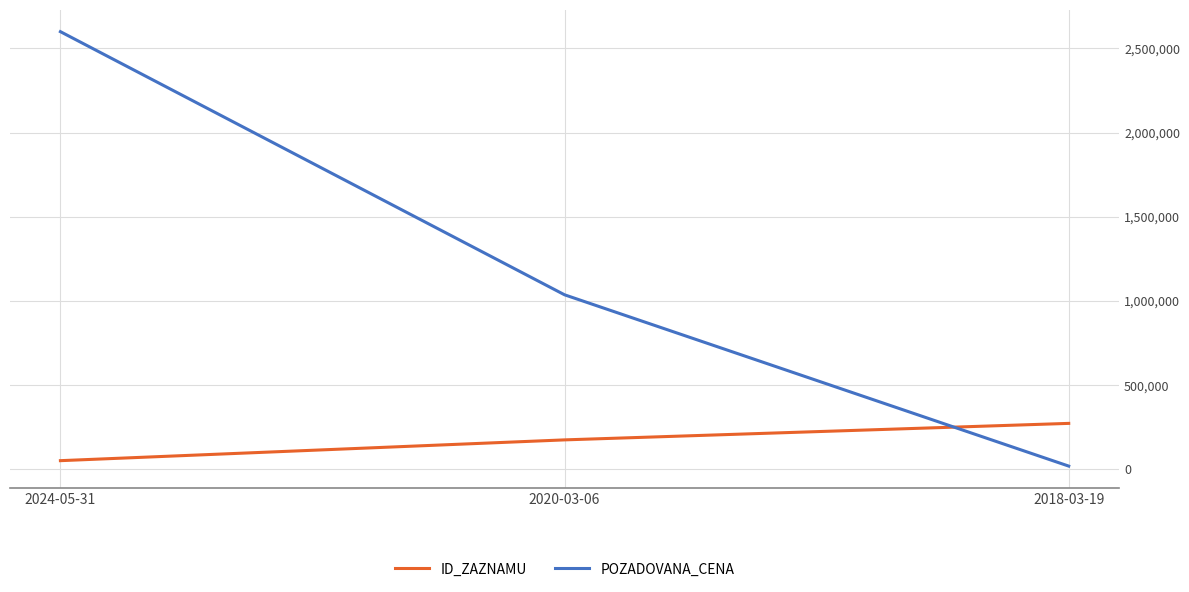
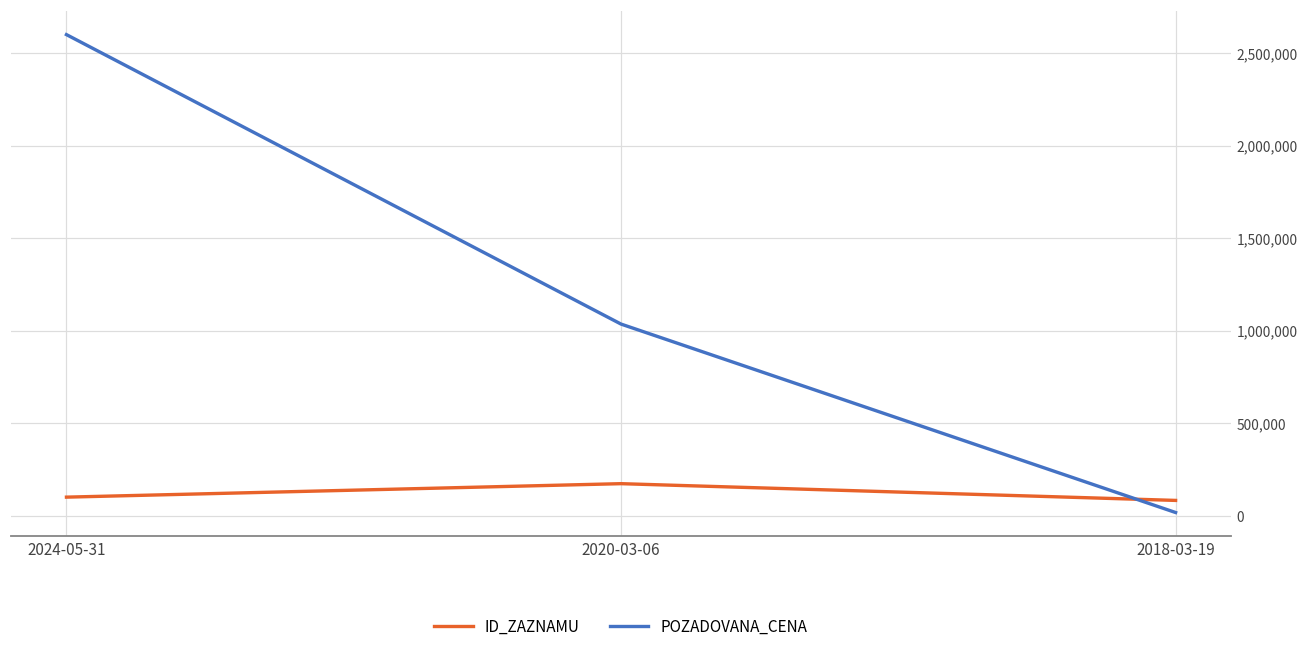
ID_ZAZNAMU, 2024-05-31: 50,000 -> 100,000
ID_ZAZNAMU, 2018-03-19: 270,000 -> 80,000
